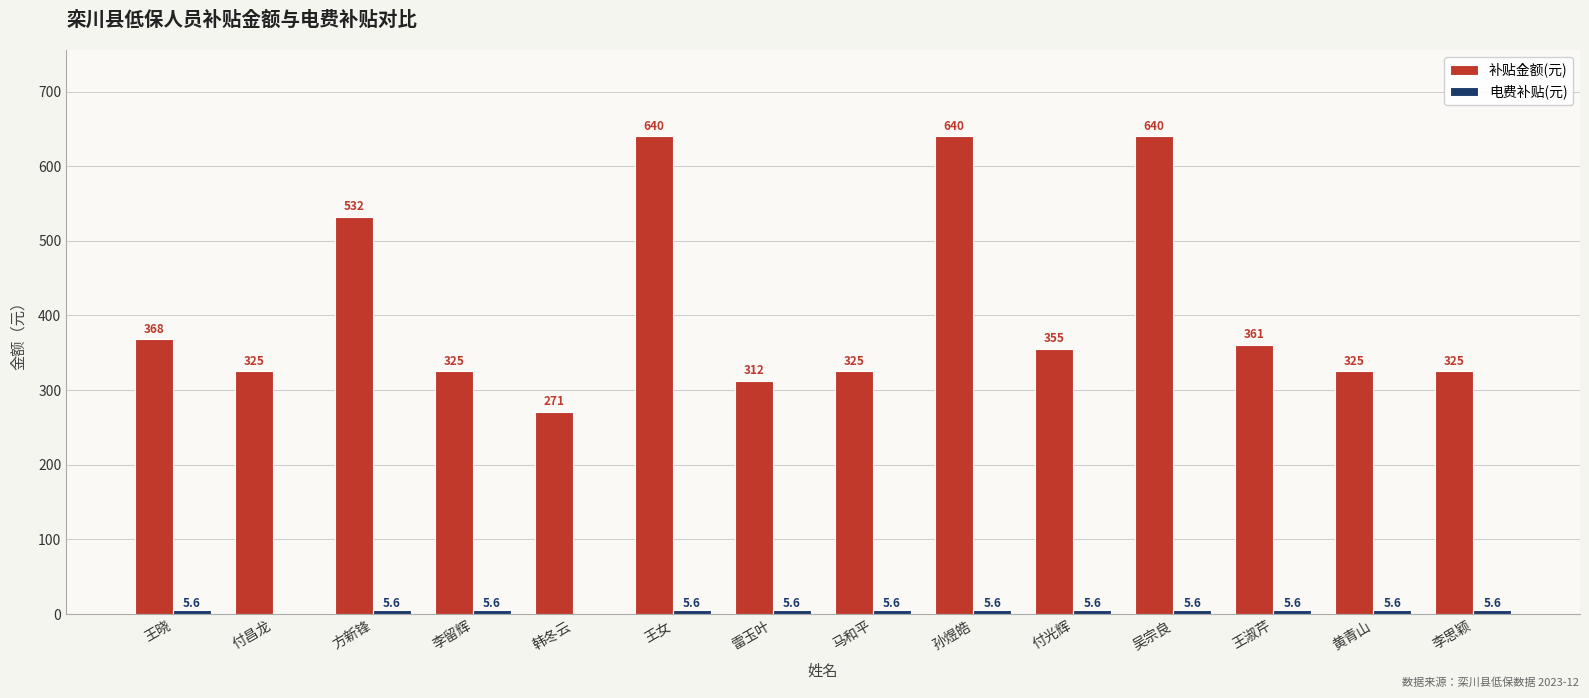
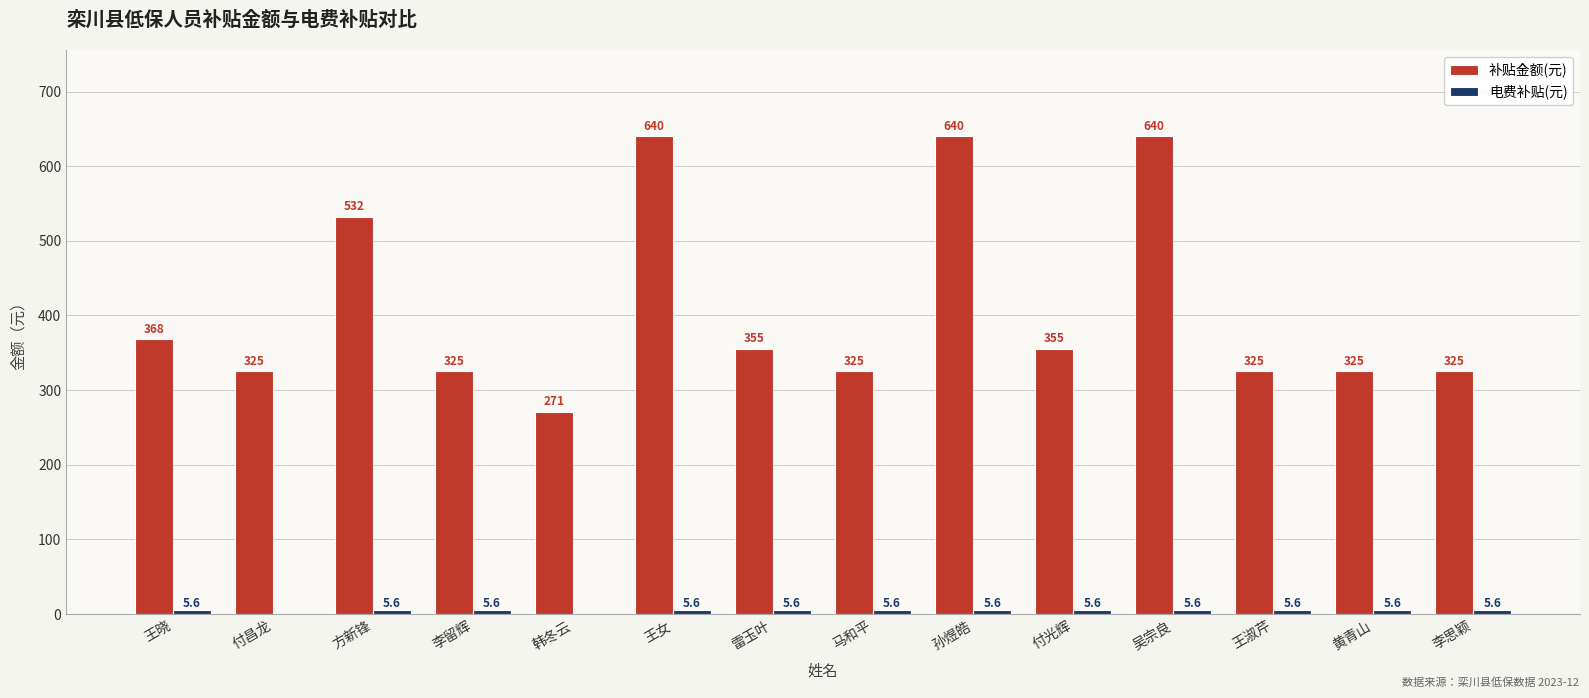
补贴金额(元), 雷玉叶: 312 -> 355
补贴金额(元), 王淑芹: 361 -> 325
